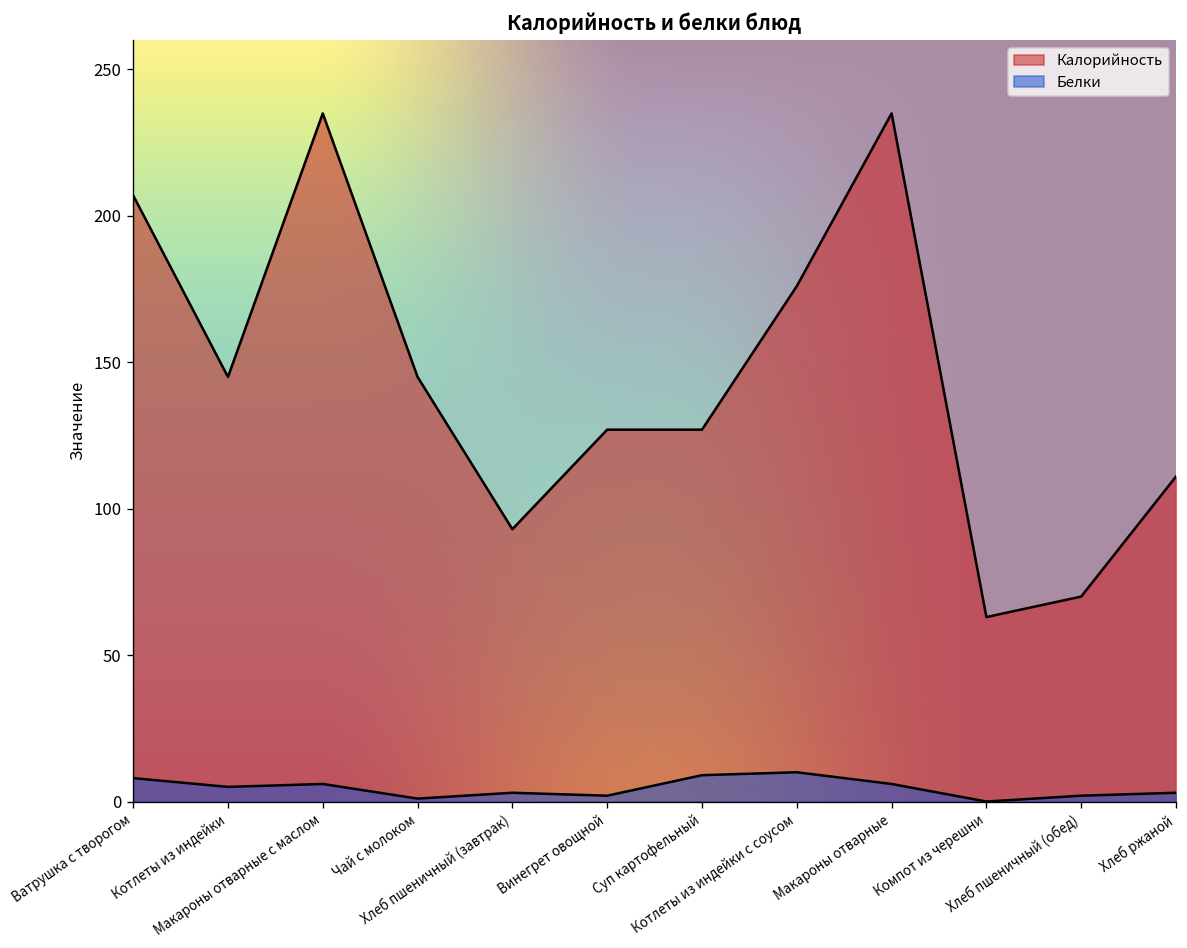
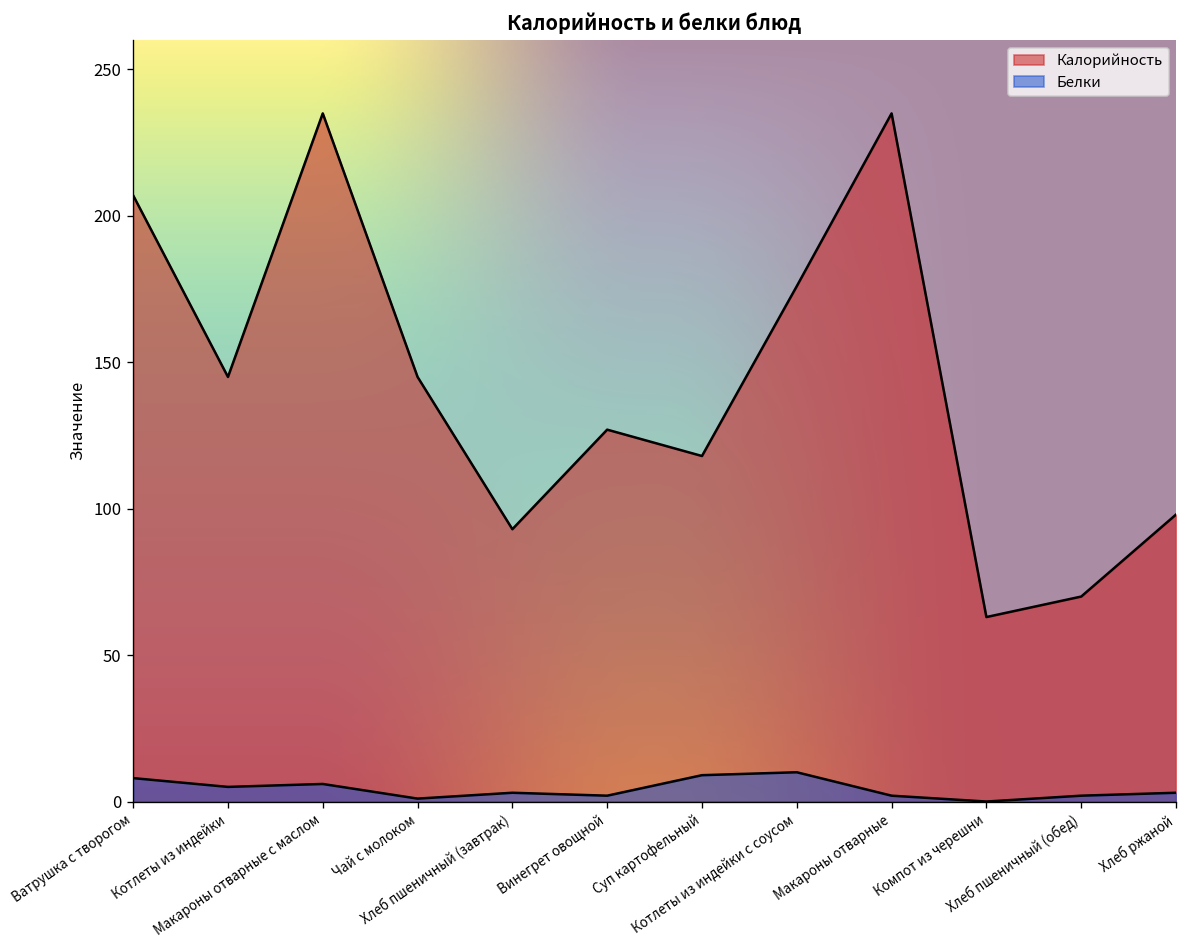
Калорийность, Суп картофельный: 127 -> 118
Белки, Макароны отварные: 6 -> 2
Калорийность, Хлеб ржаной: 111 -> 98
